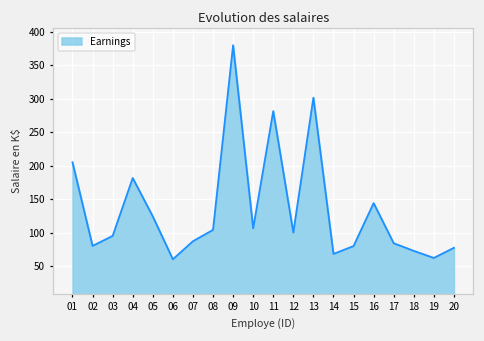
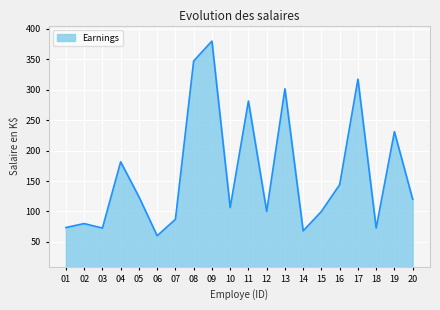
01: 210 -> 70
03: 100 -> 70
08: 100 -> 350
15: 80 -> 100
17: 80 -> 320
19: 60 -> 230
20: 80 -> 120
